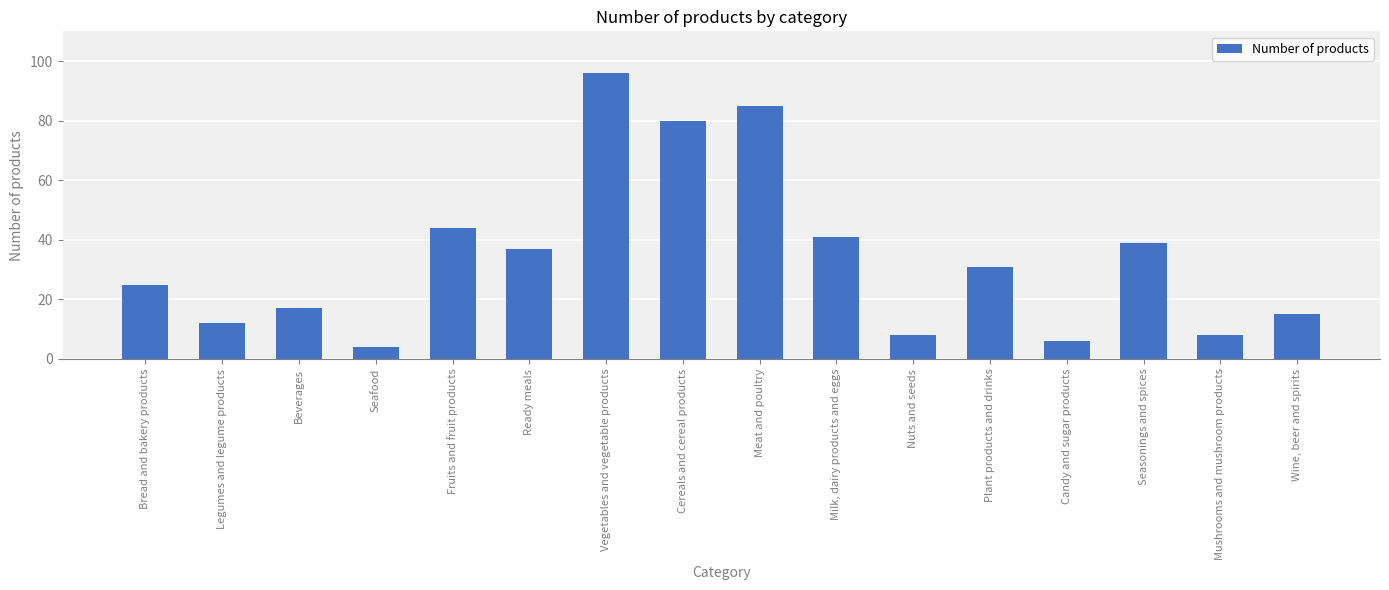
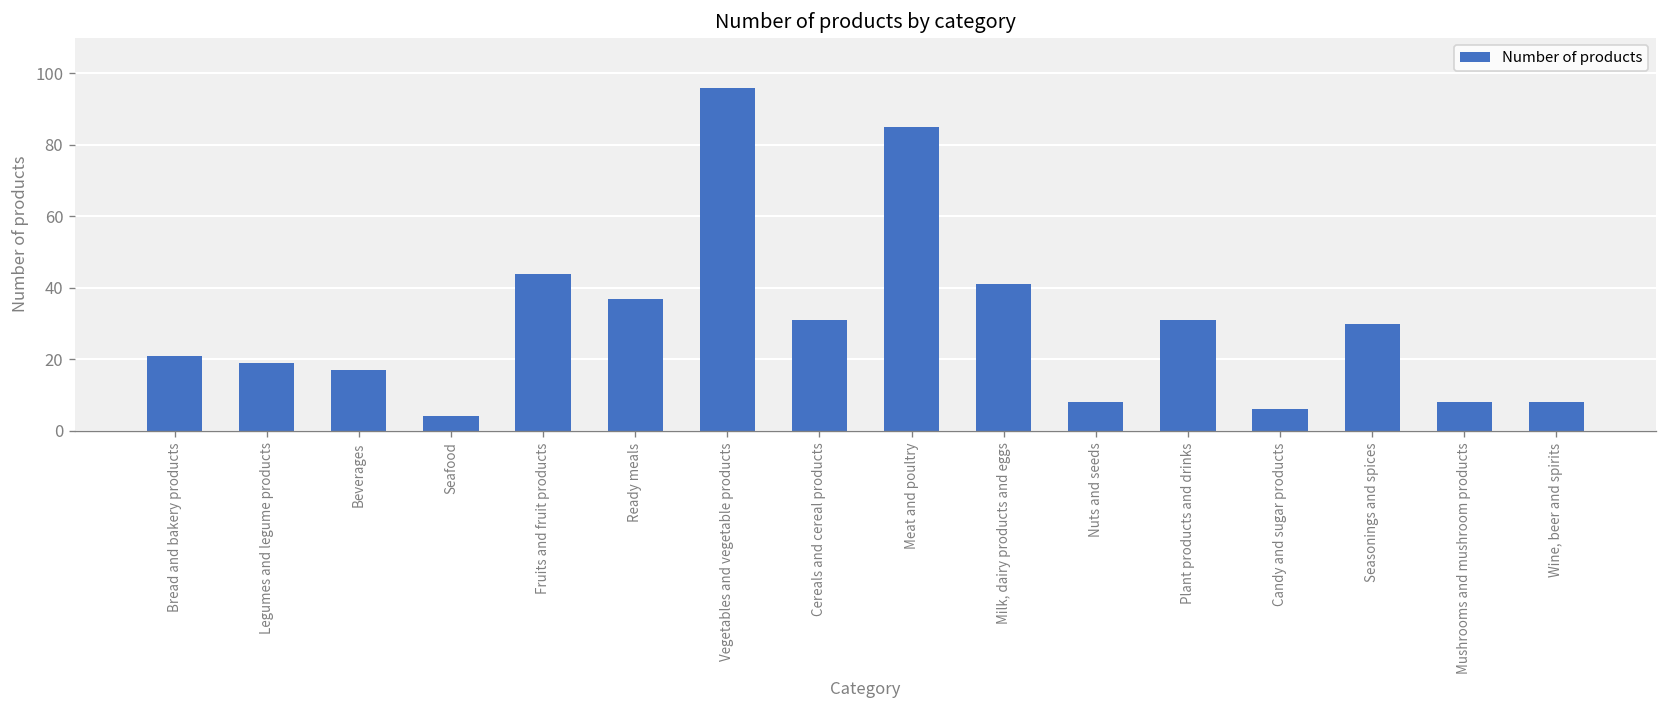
Bread and bakery products: 25 -> 21
Legumes and legume products: 12 -> 19
Cereals and cereal products: 80 -> 31
Seasonings and spices: 39 -> 30
Wine, beer and spirits: 15 -> 8
